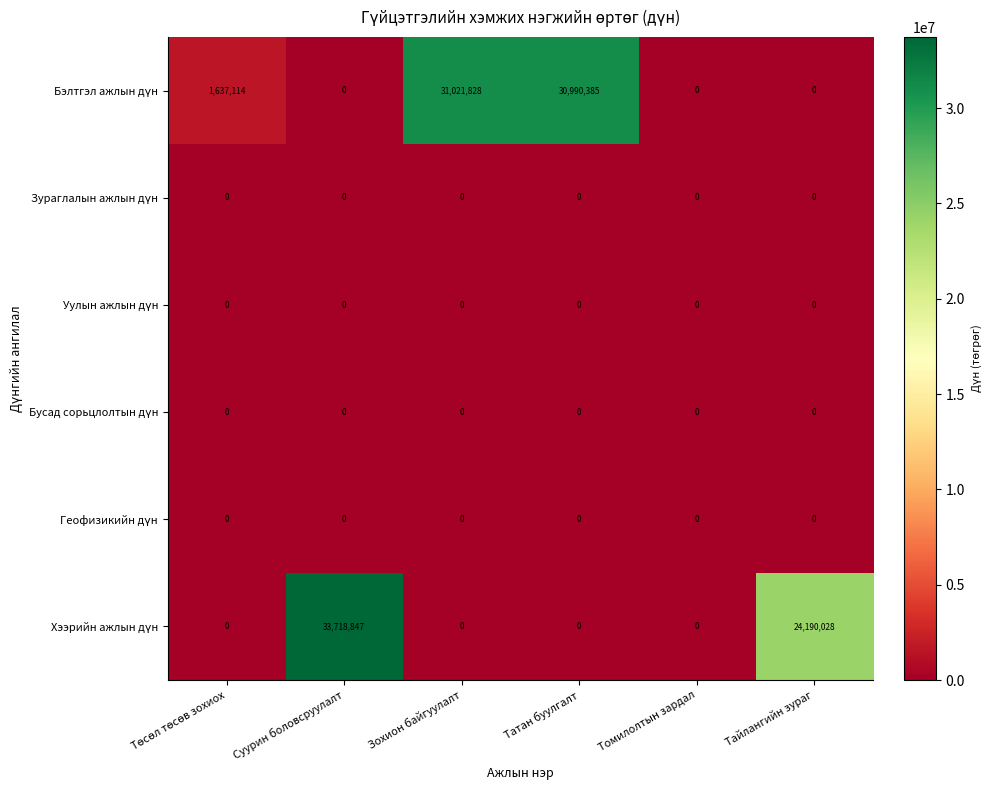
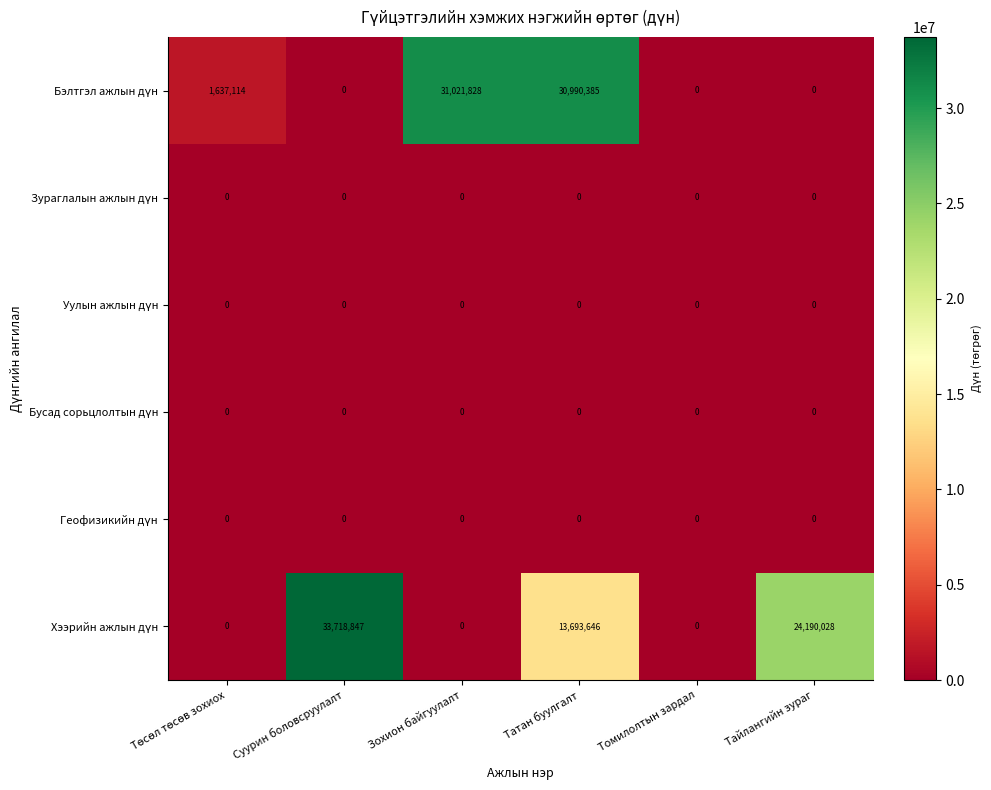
Хээрийн ажлын дүн, Татан буулгалт: 0 -> 13,693,646
